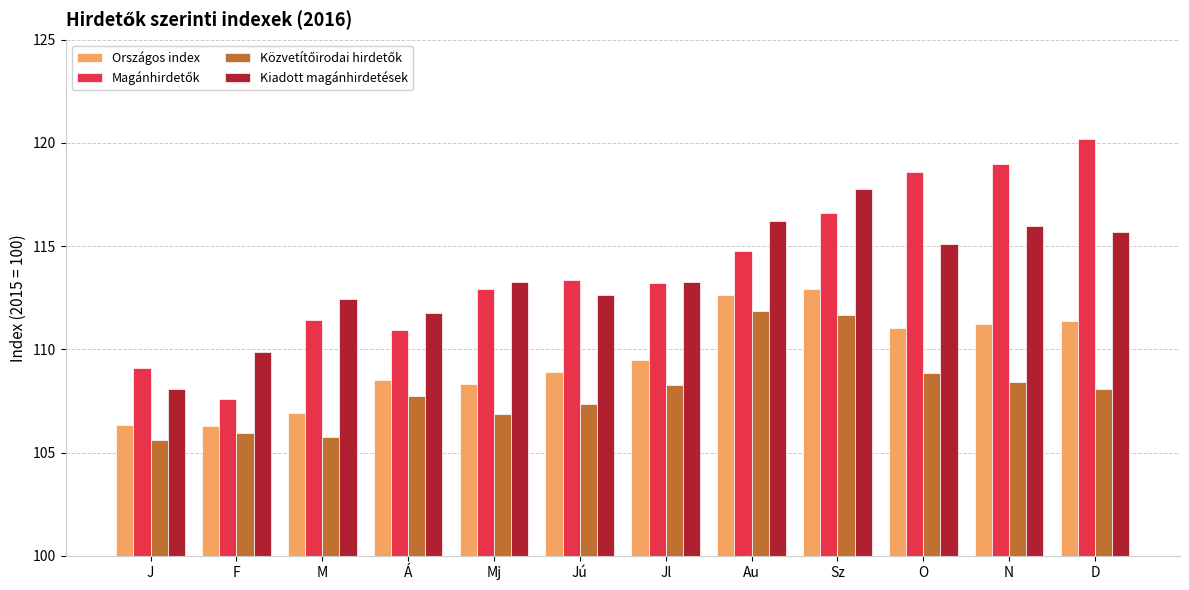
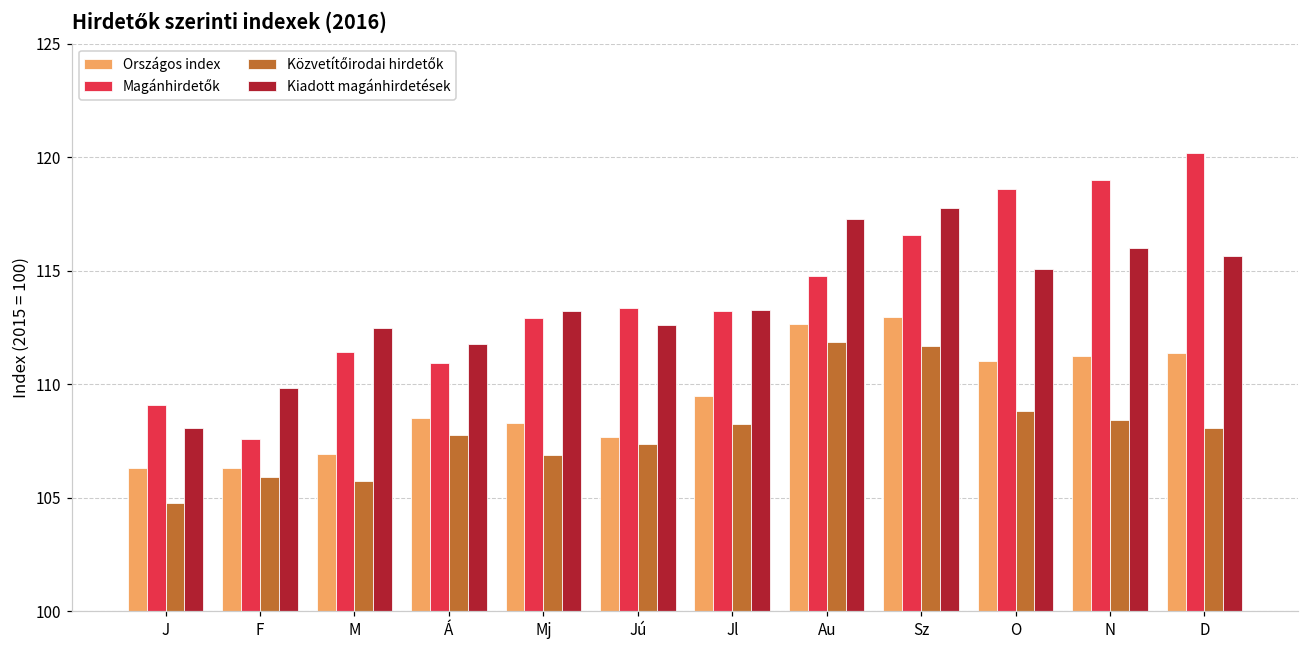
Közvetítőirodai hirdetők, J: 105.6 -> 104.8
Országos index, Jú: 108.9 -> 107.7
Kiadott magánhirdetések, Au: 116.2 -> 117.3
